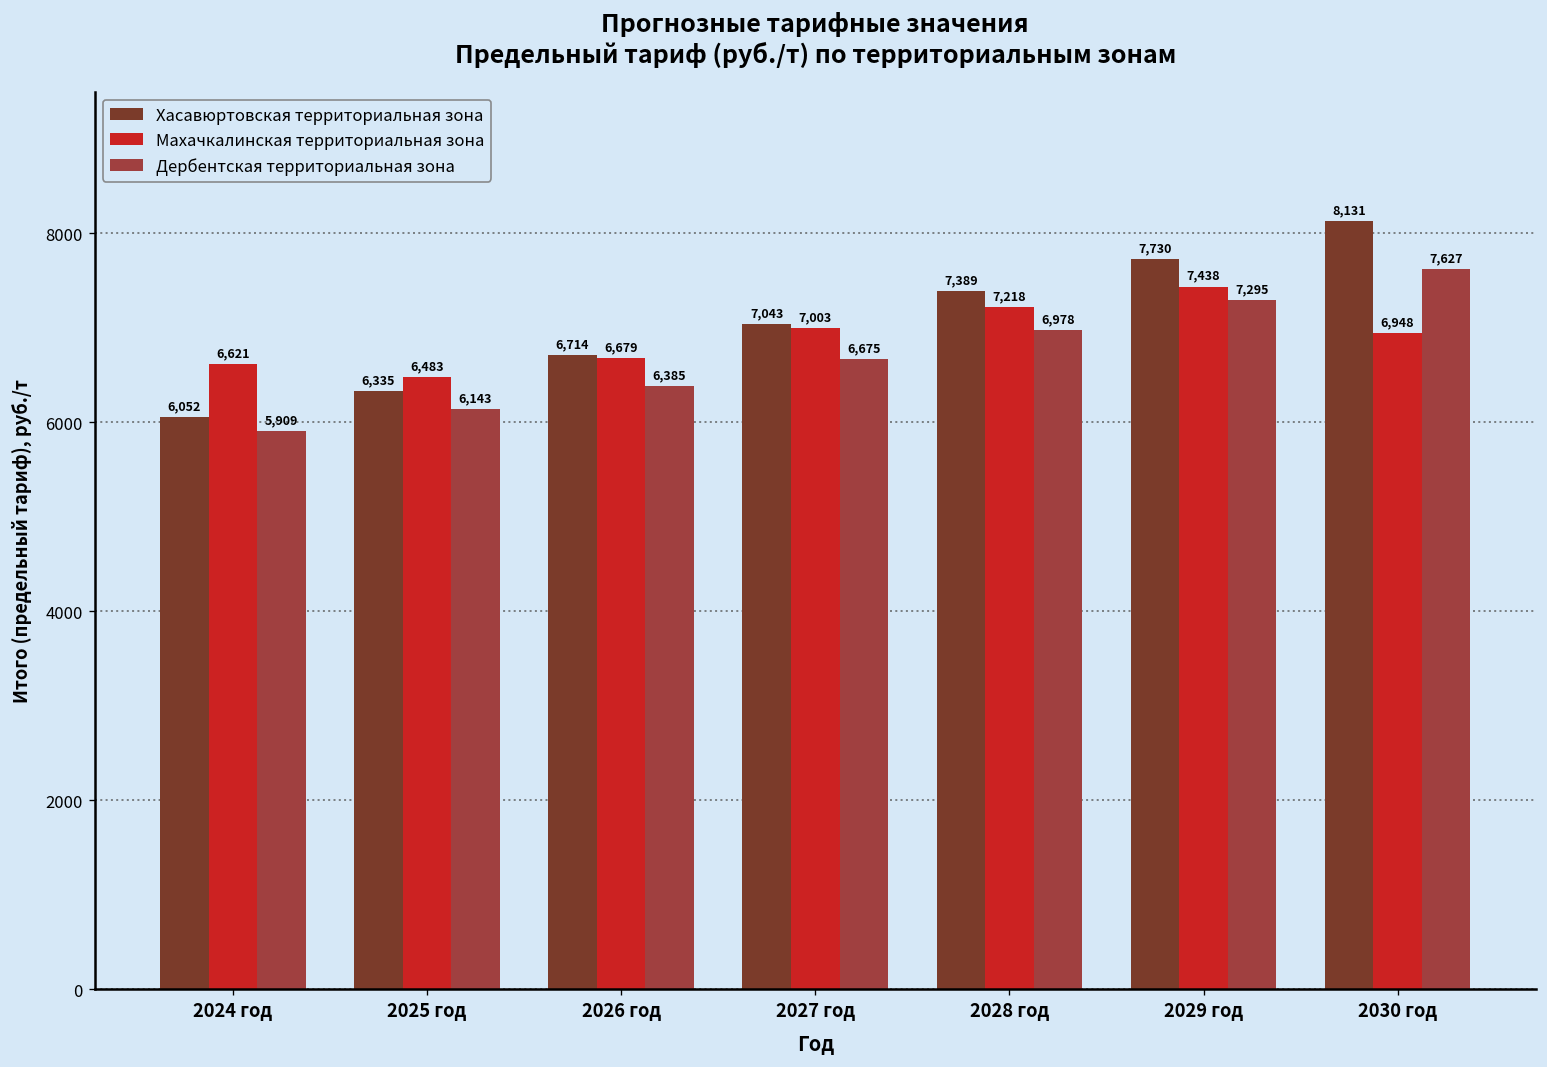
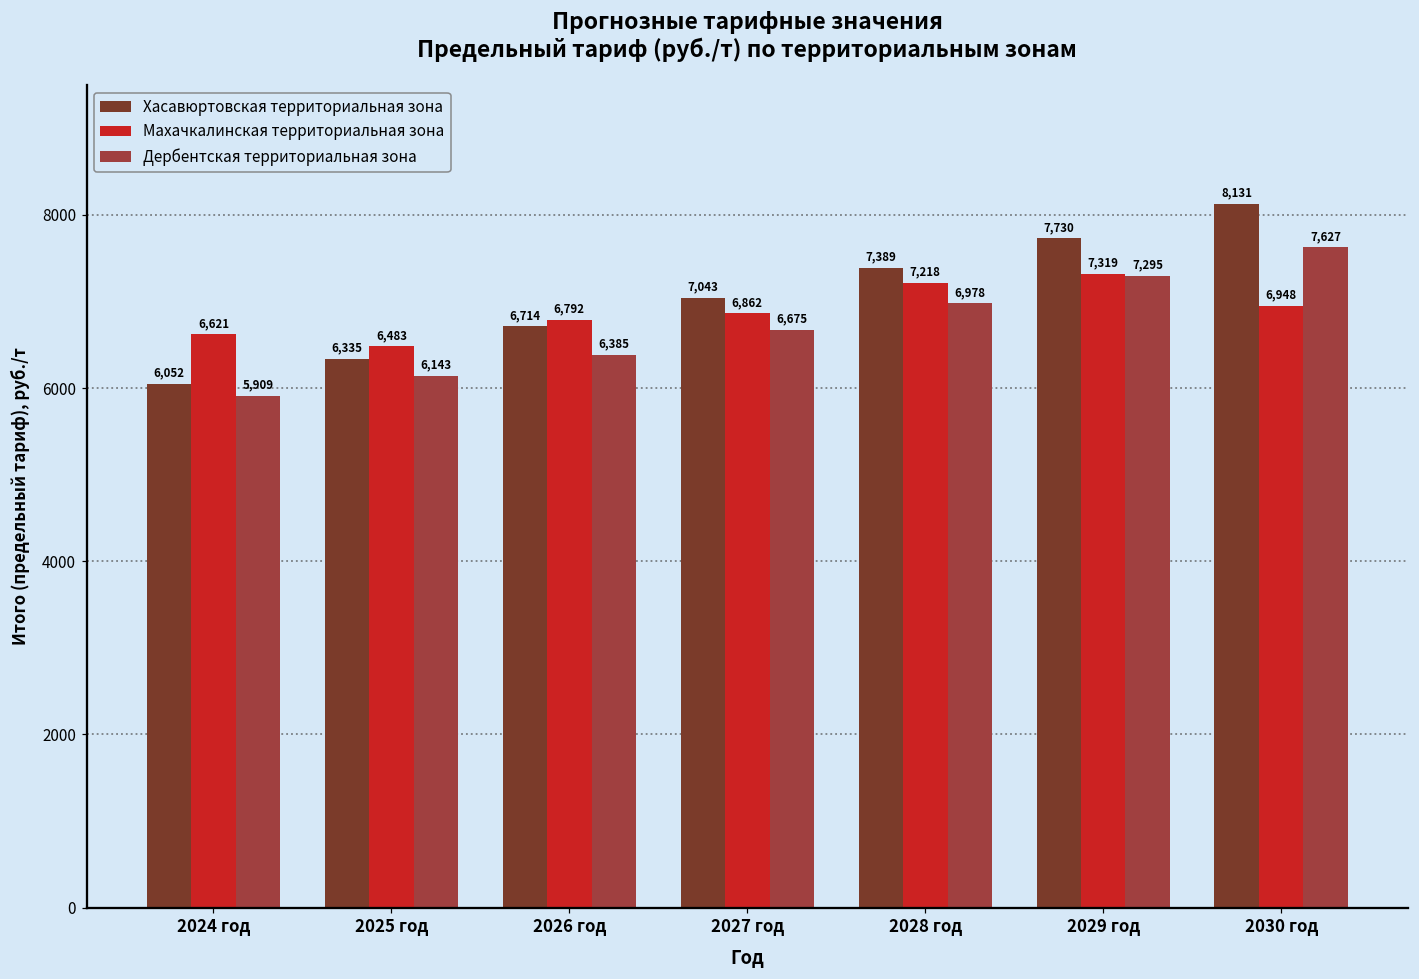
Махачкалинская территориальная зона, 2026 год: 6,679 -> 6,792
Махачкалинская территориальная зона, 2027 год: 7,003 -> 6,862
Махачкалинская территориальная зона, 2029 год: 7,438 -> 7,319
